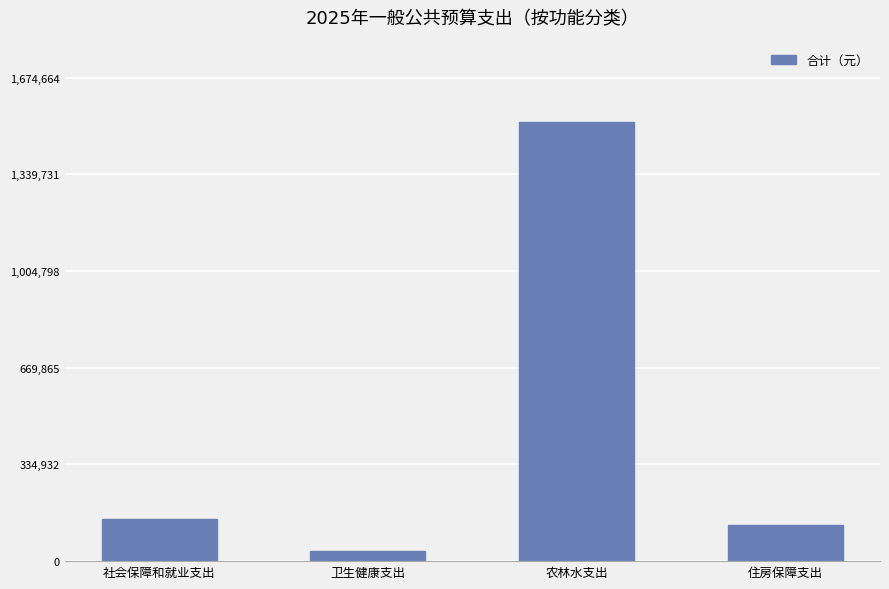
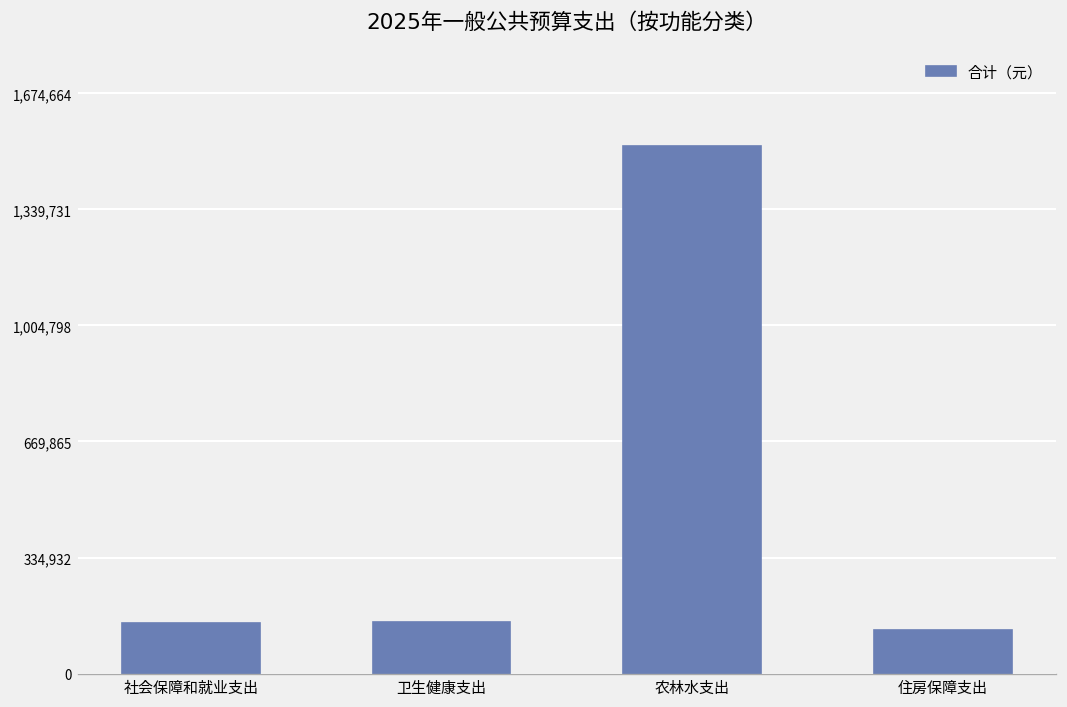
卫生健康支出: 30,000 -> 150,000
